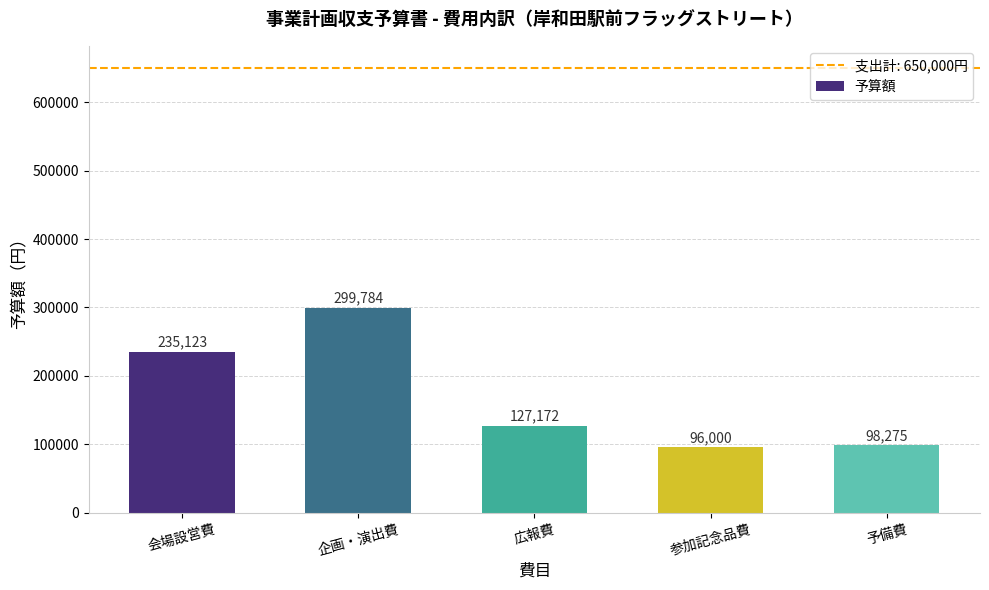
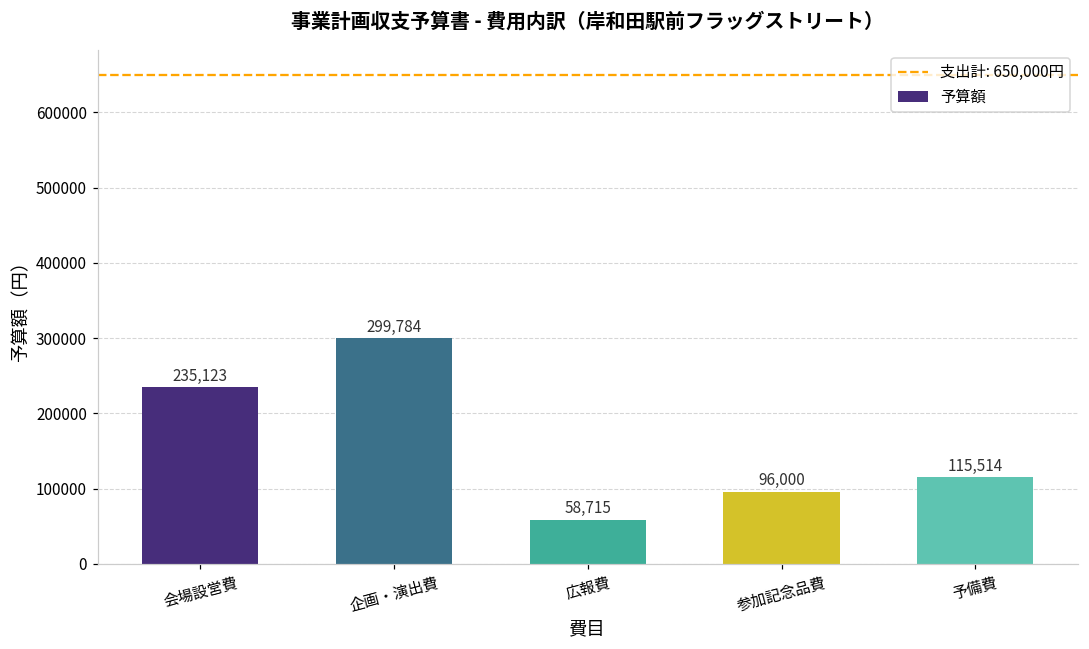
広報費: 127,172 -> 58,715
予備費: 98,275 -> 115,514
